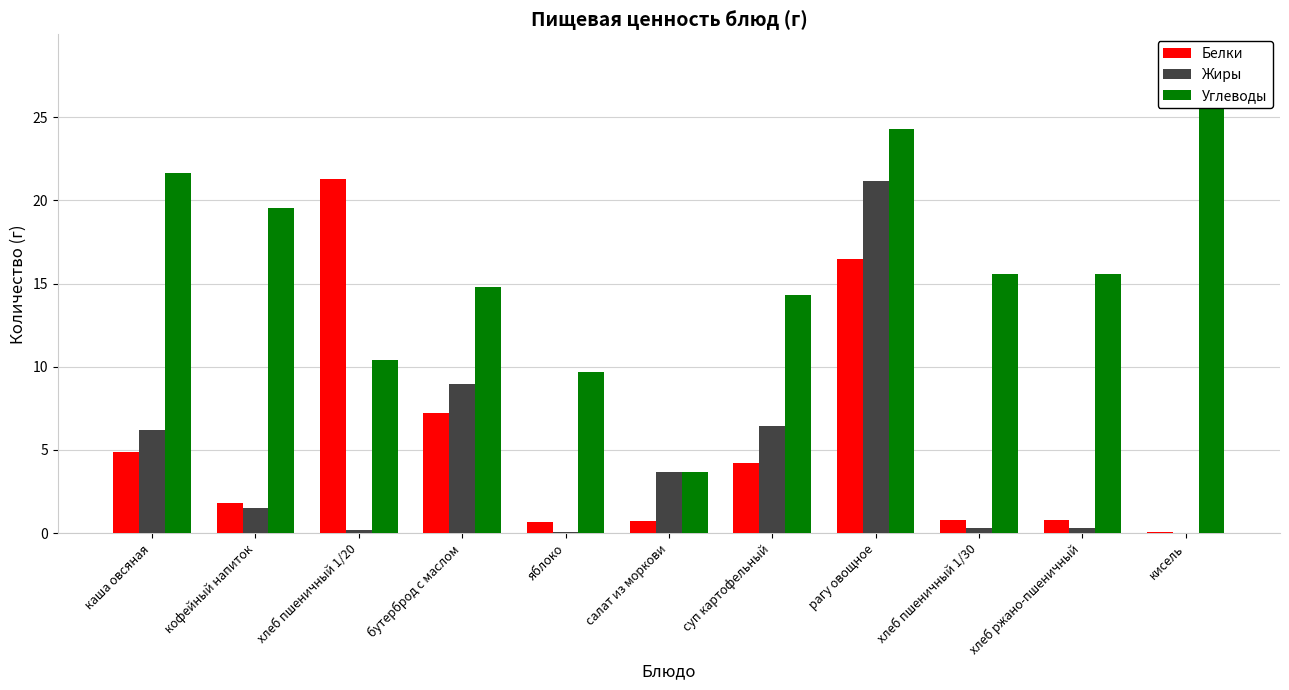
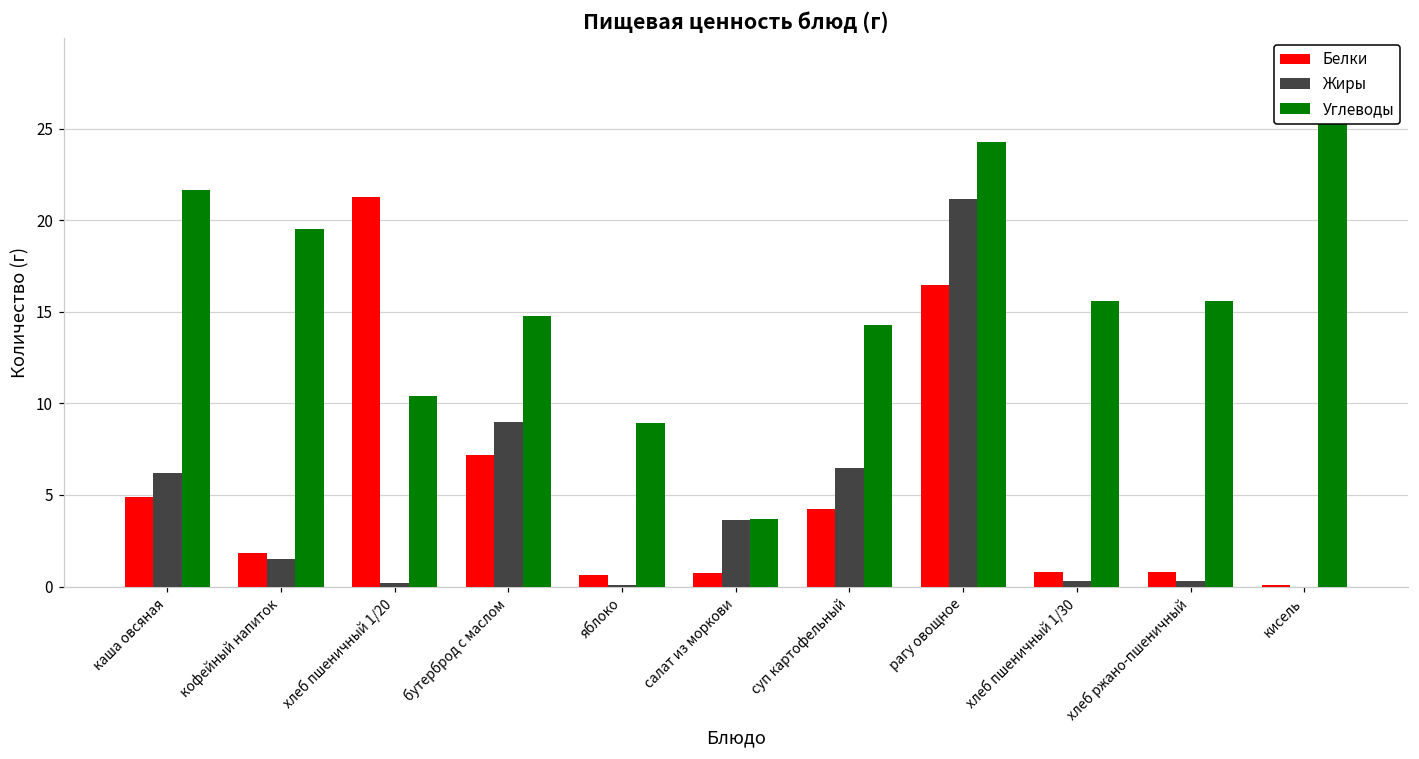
Углеводы, яблоко: 9.7 -> 9.0
